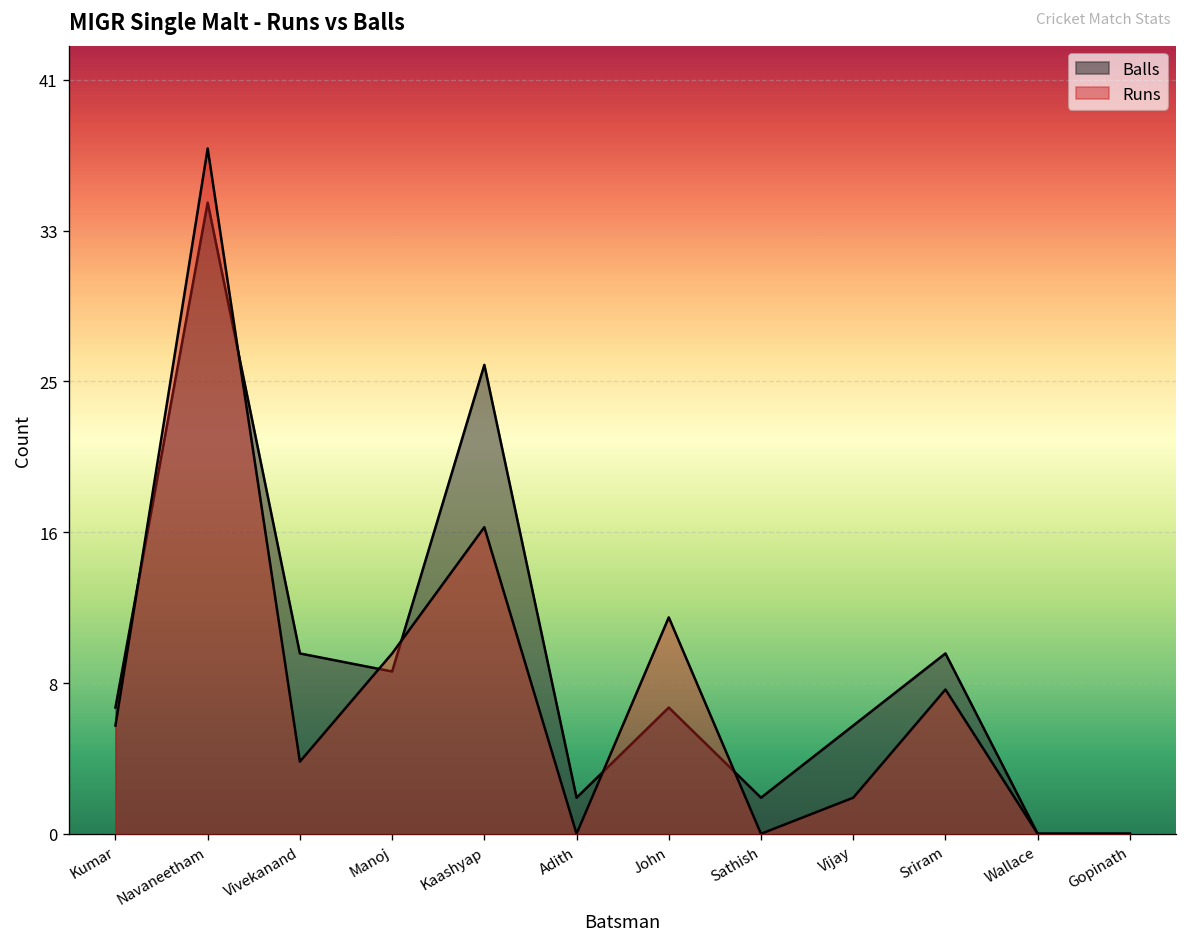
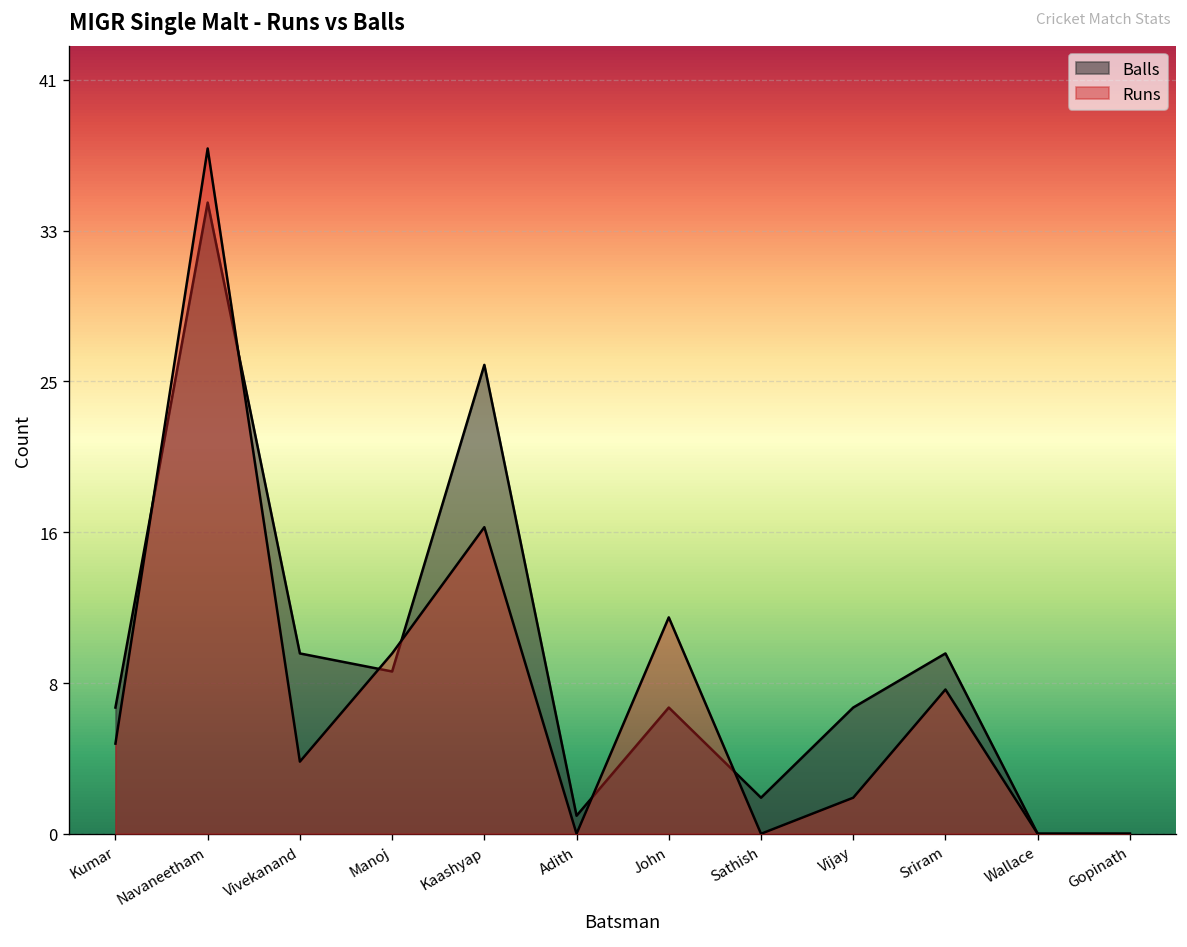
Runs, Kumar: 6 -> 5
Balls, Adith: 2 -> 1
Balls, Vijay: 6 -> 7
